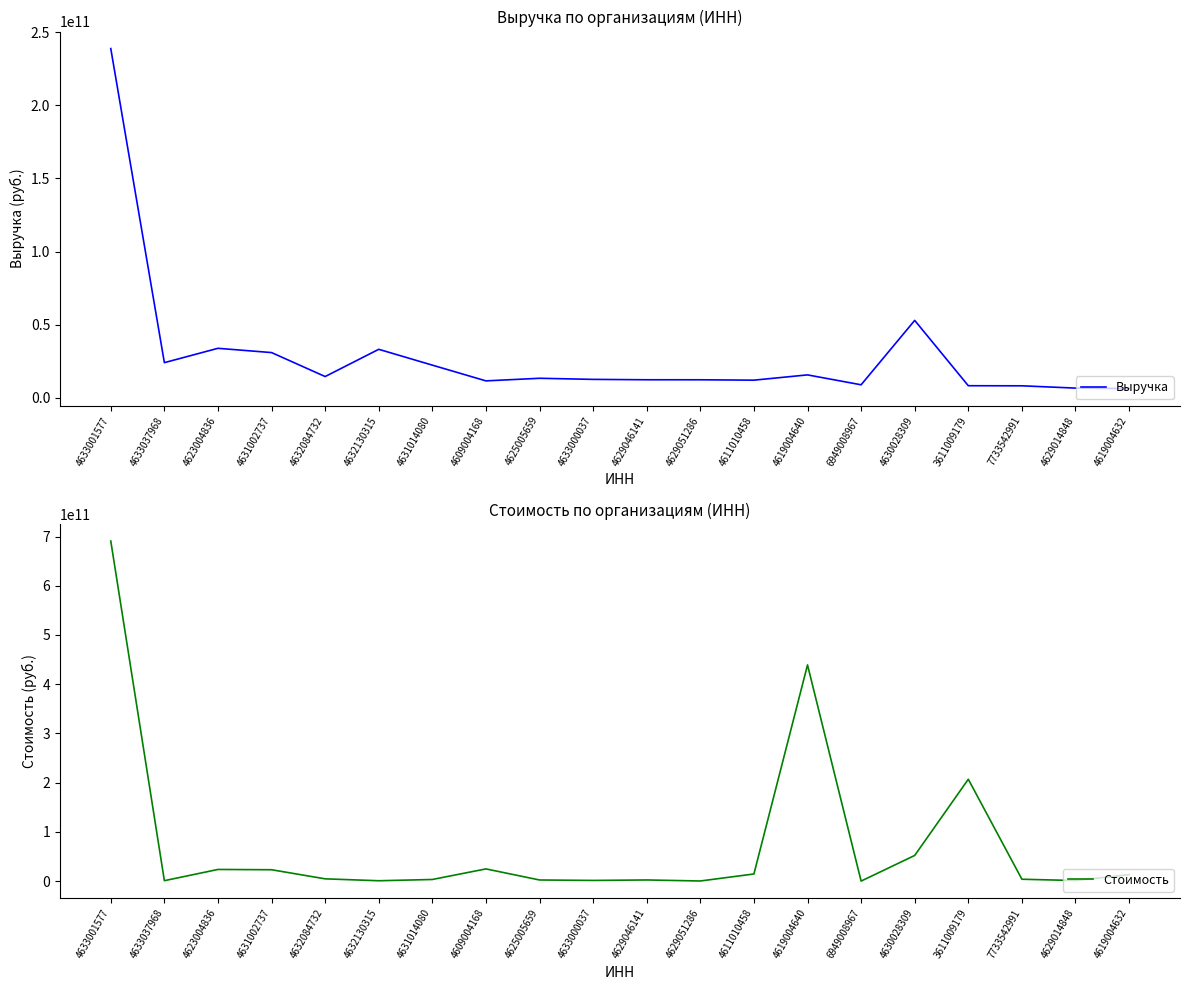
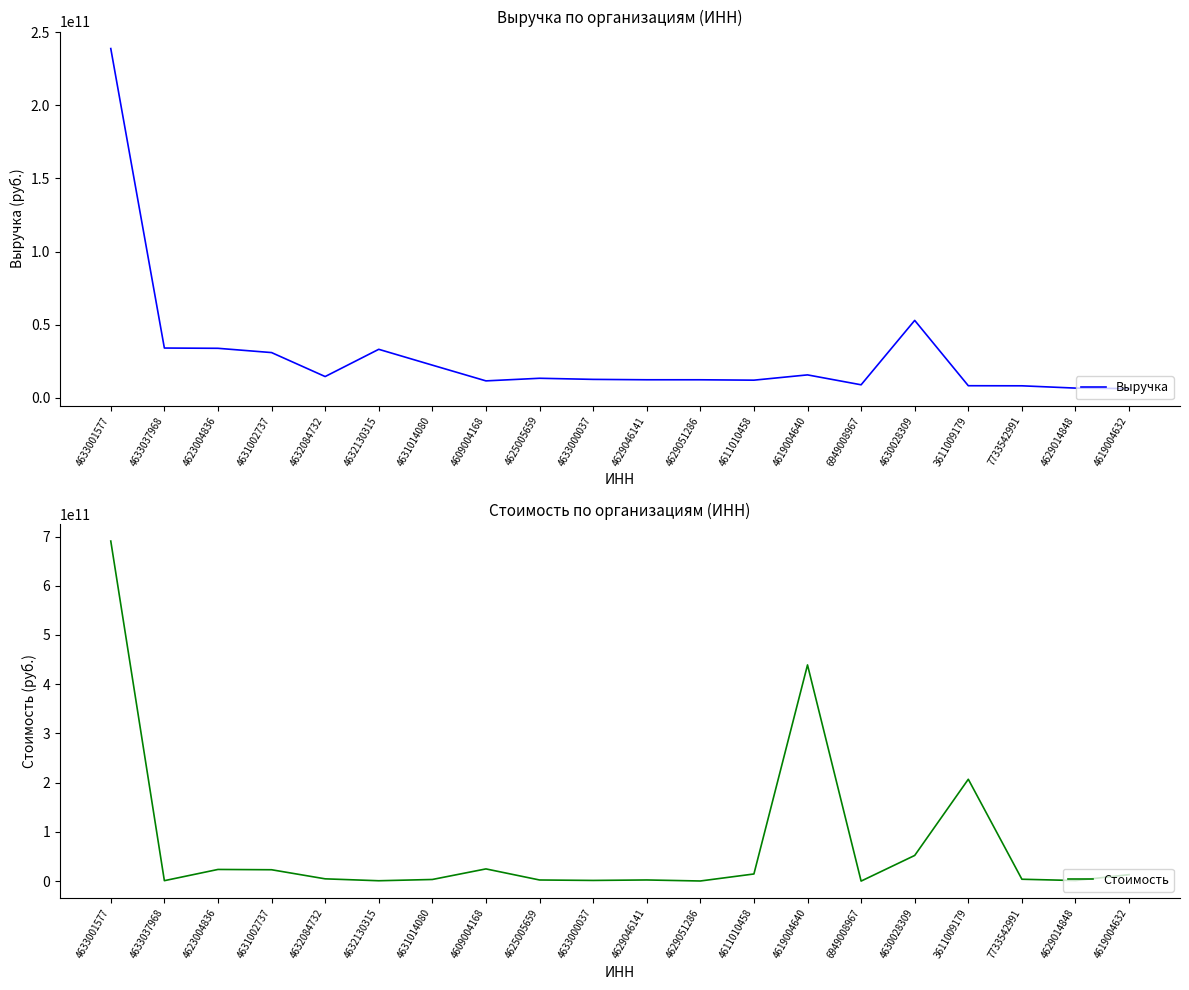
Выручка по организациям (ИНН), 4633037968: 24000000000 -> 34000000000
